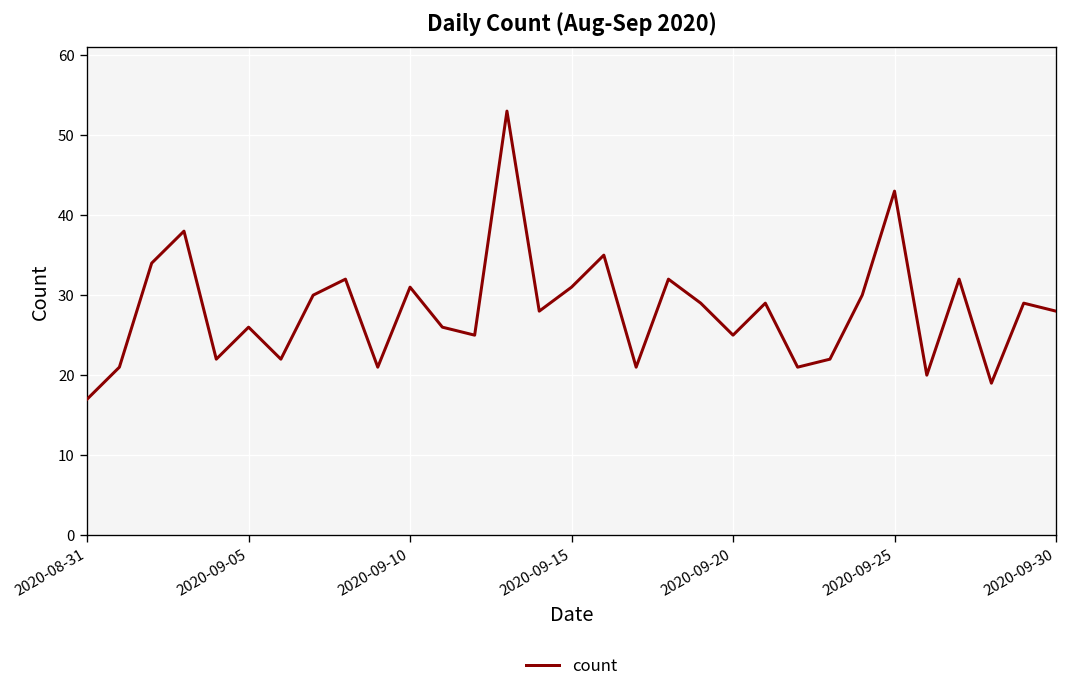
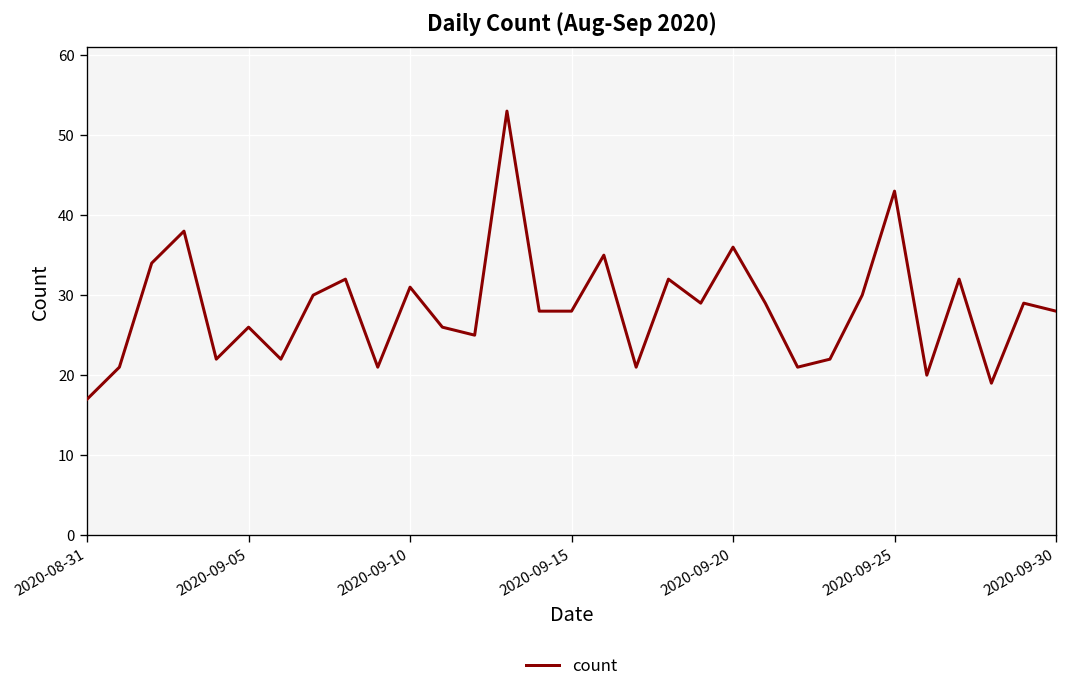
2020-09-15: 31 -> 28
2020-09-20: 25 -> 36
